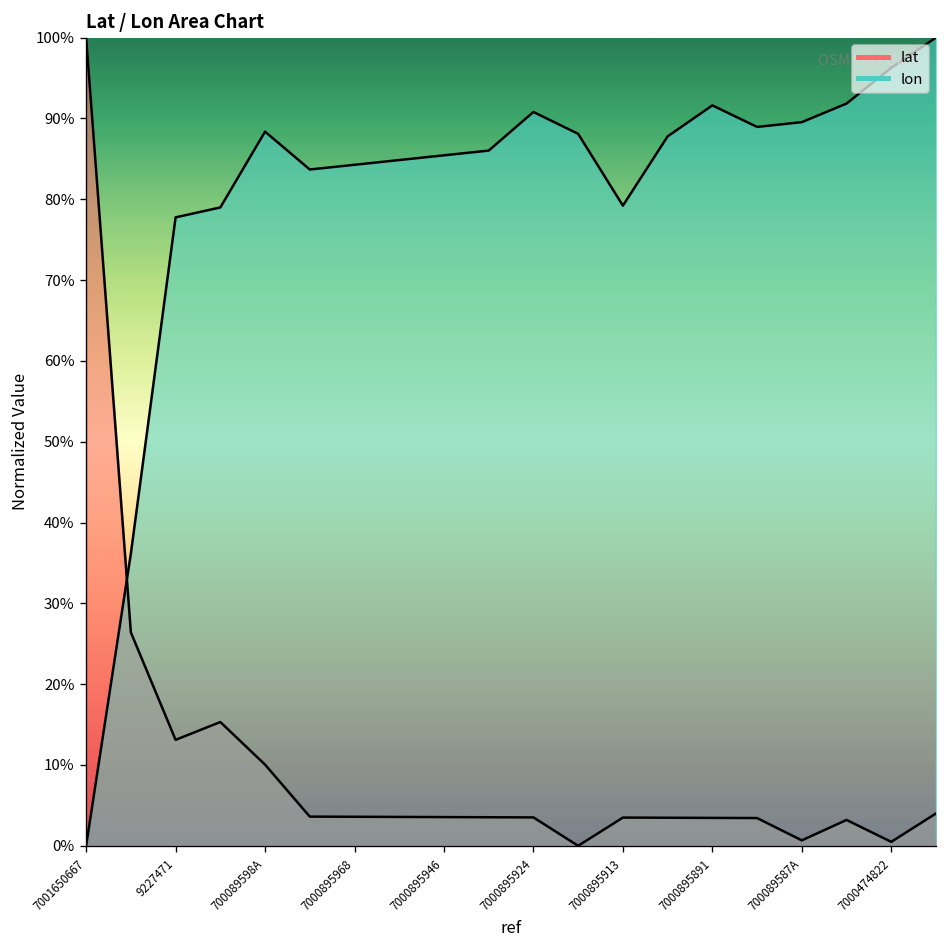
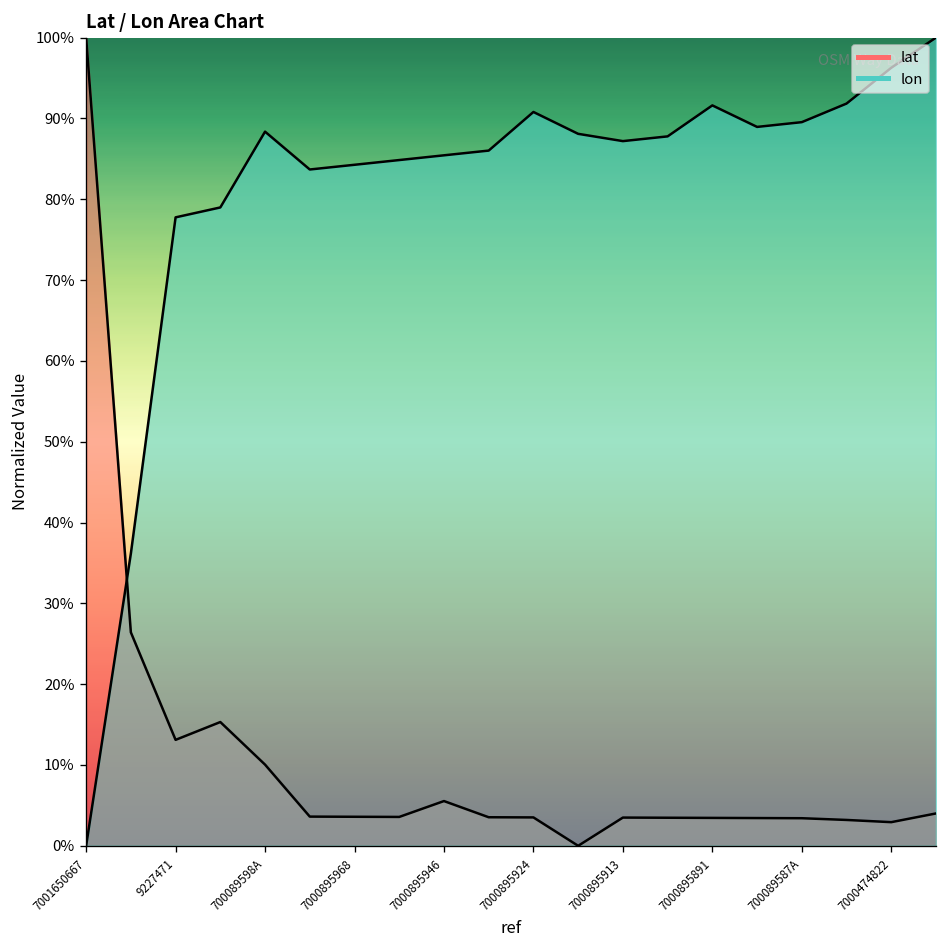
lat, 7000895946: 4% -> 6%
lon, 7000895913: 79% -> 87%
lat, 700089587A: 1% -> 3%
lat, 7000474822: 0% -> 3%
